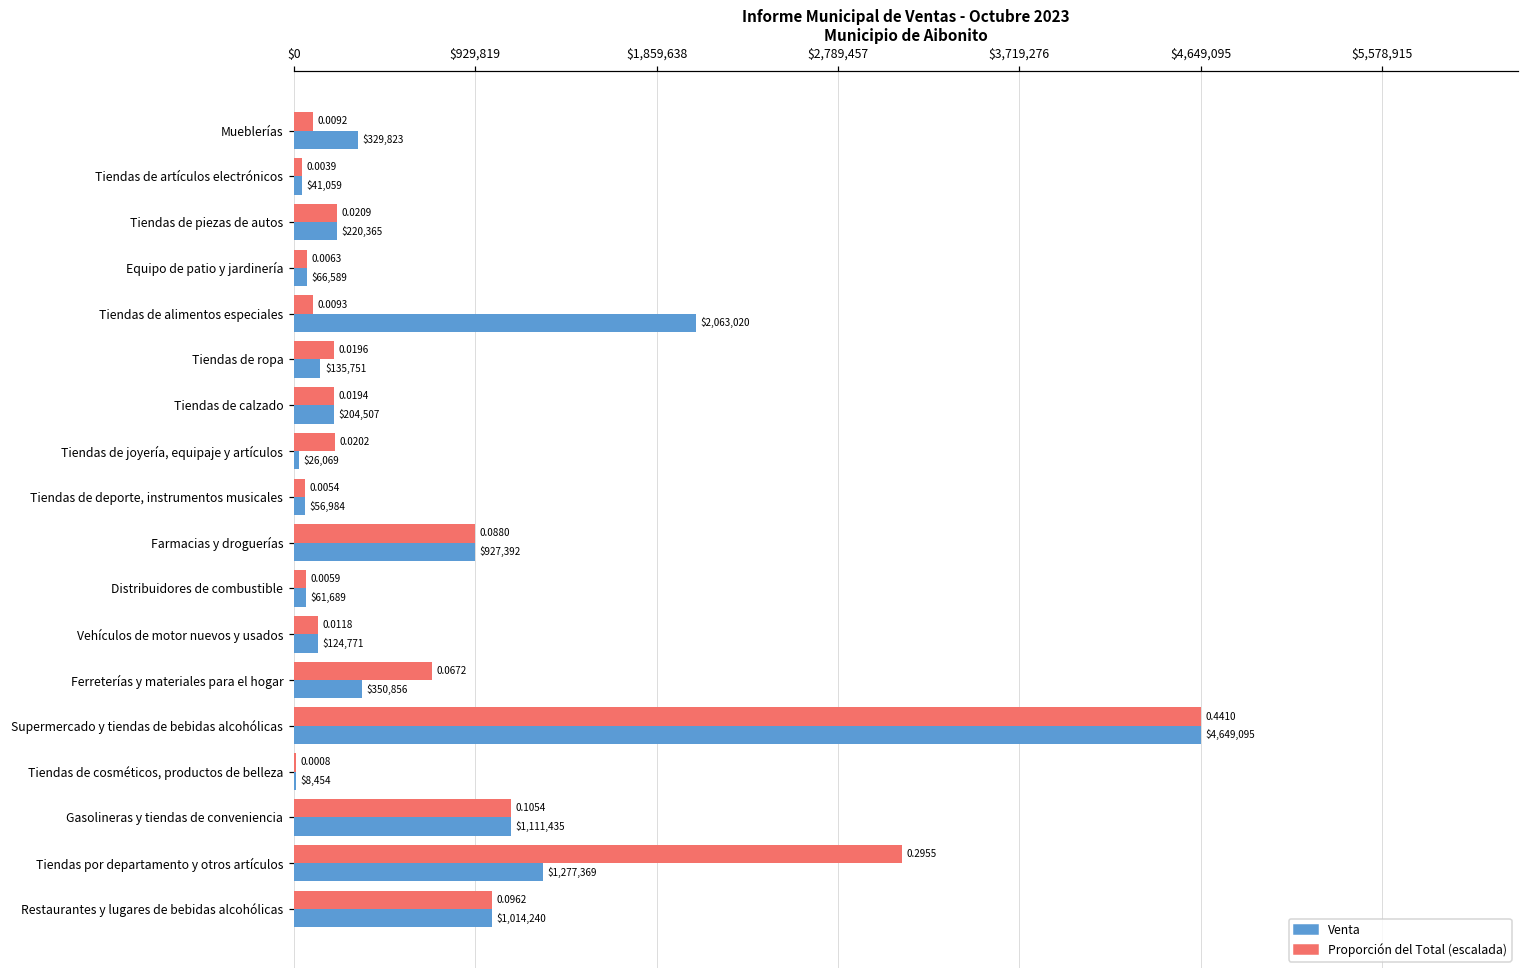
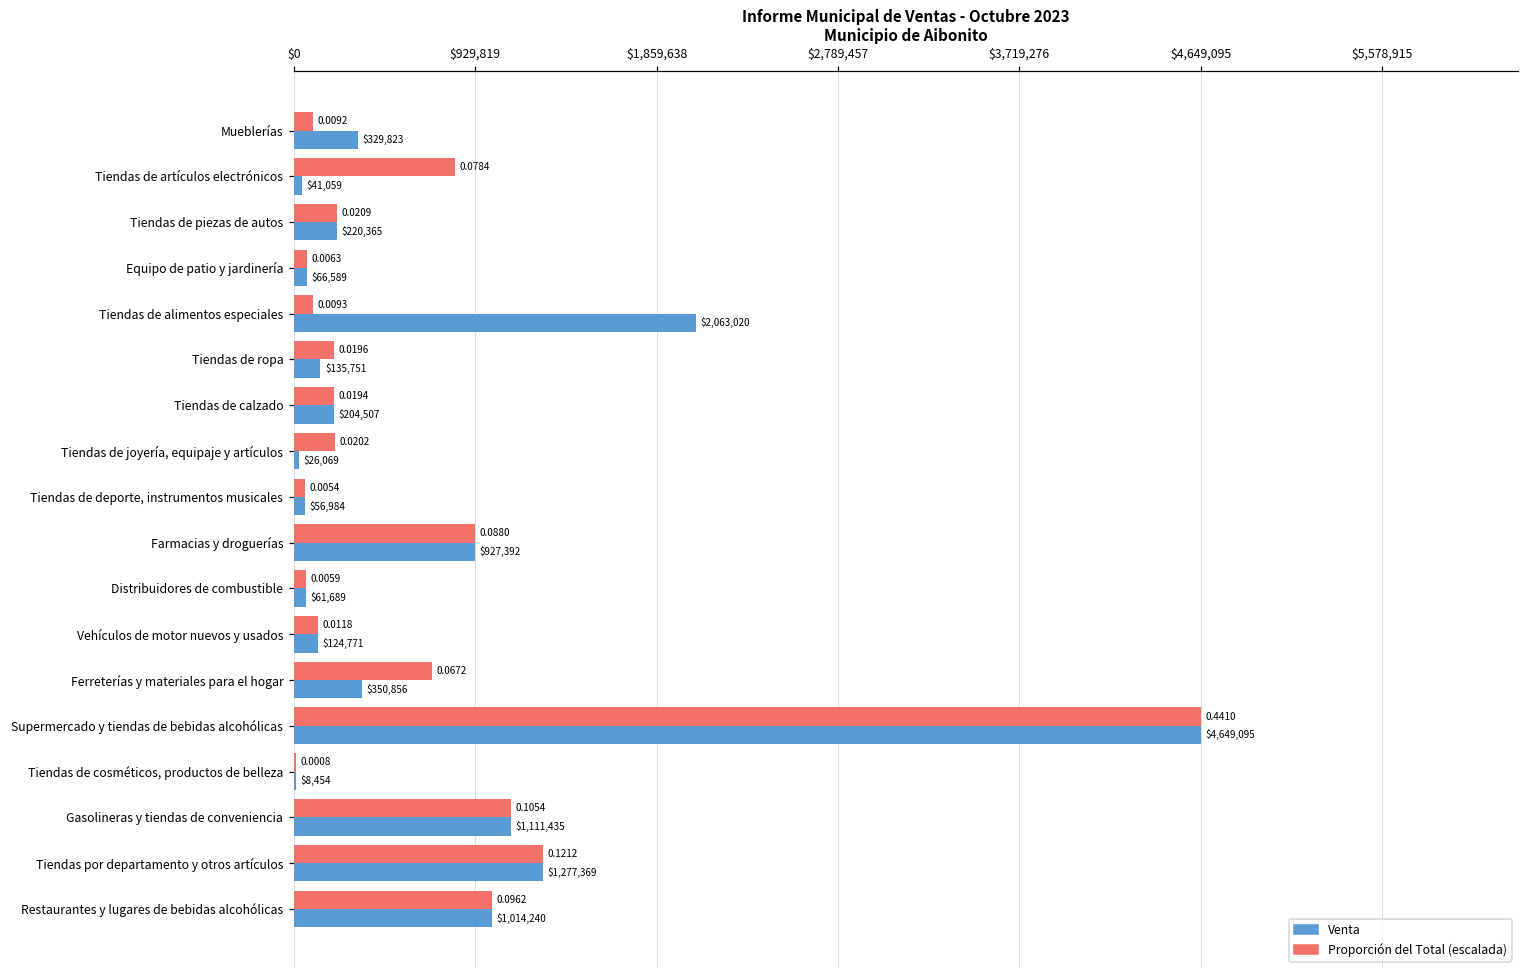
Proporción del Total (escalada), Tiendas de artículos electrónicos: 0.0039 -> 0.0784
Proporción del Total (escalada), Tiendas por departamento y otros artículos: 0.2955 -> 0.1212
